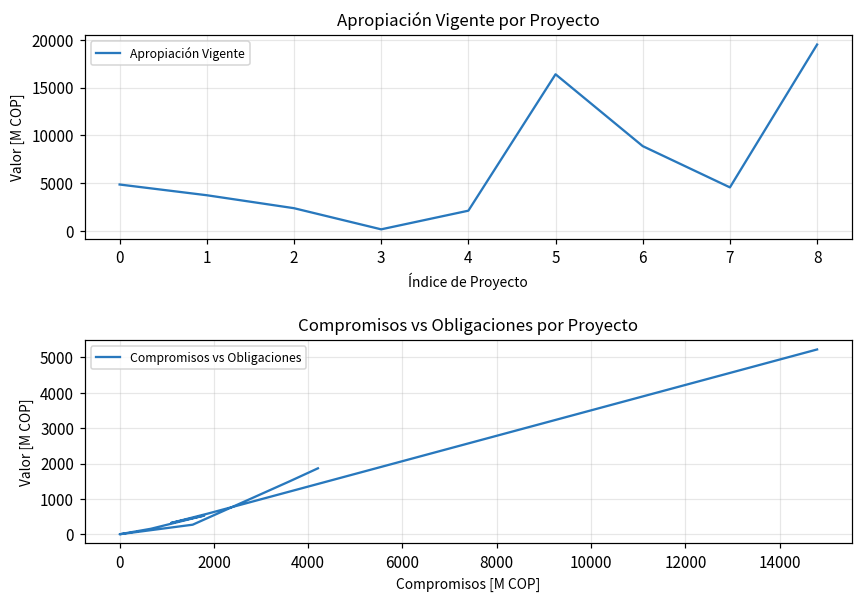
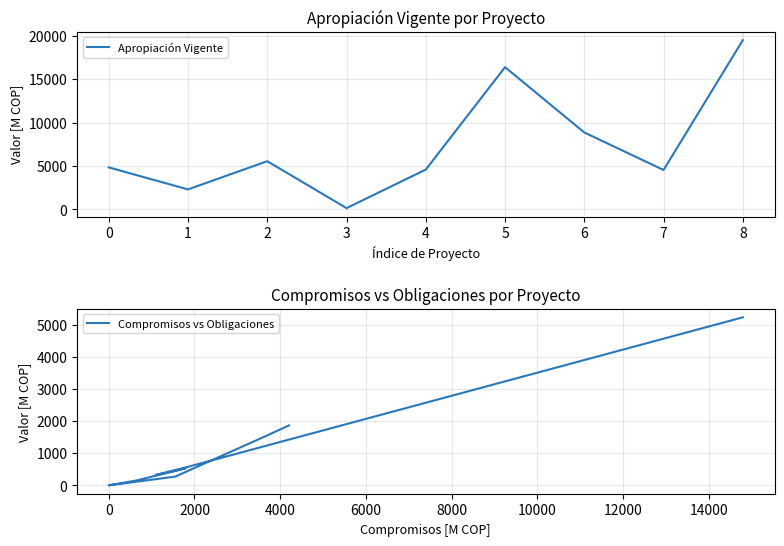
Apropiación Vigente por Proyecto, 1: 4000 -> 2000
Apropiación Vigente por Proyecto, 2: 2000 -> 6000
Apropiación Vigente por Proyecto, 4: 2000 -> 5000
